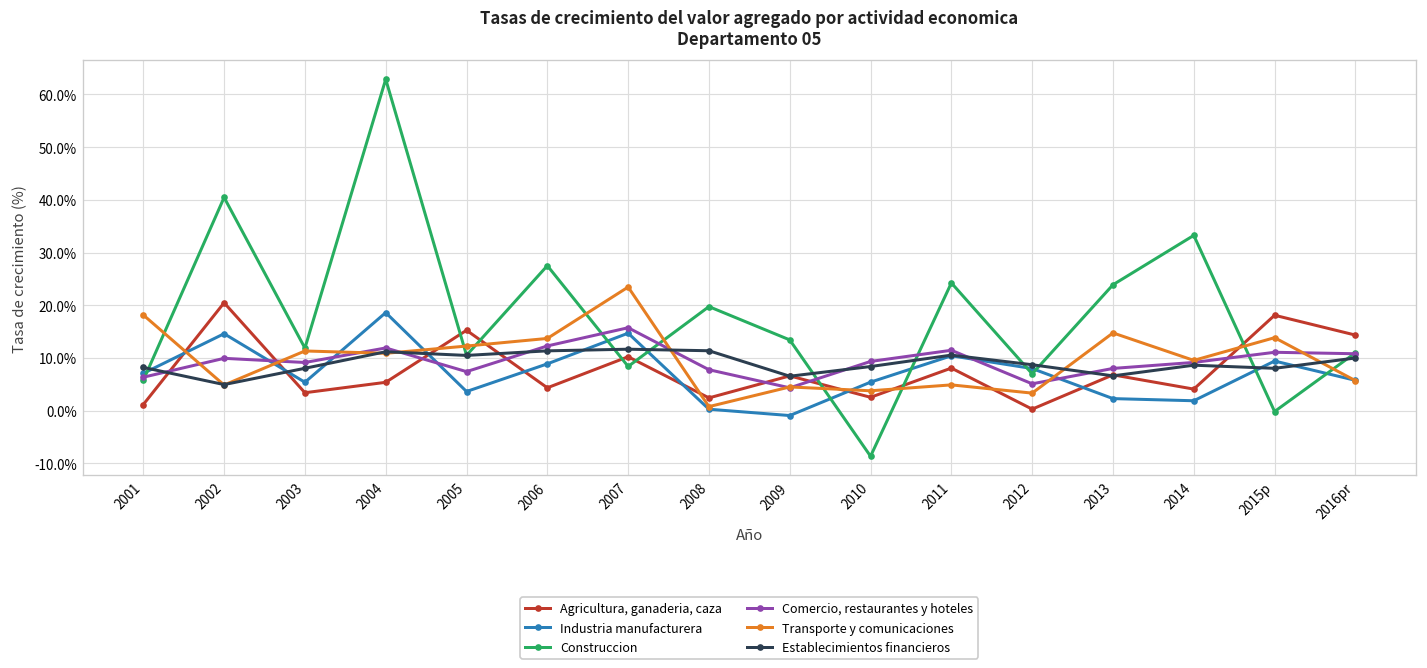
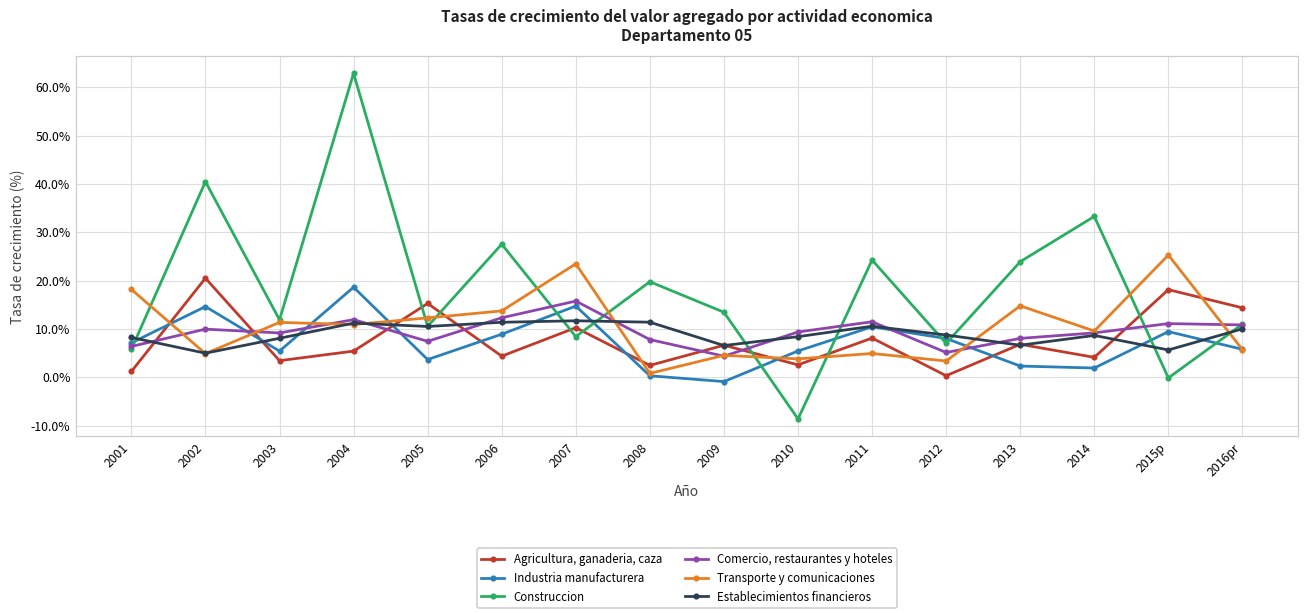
Transporte y comunicaciones, 2015p: 14% -> 25%
Establecimientos financieros, 2015p: 8% -> 6%
